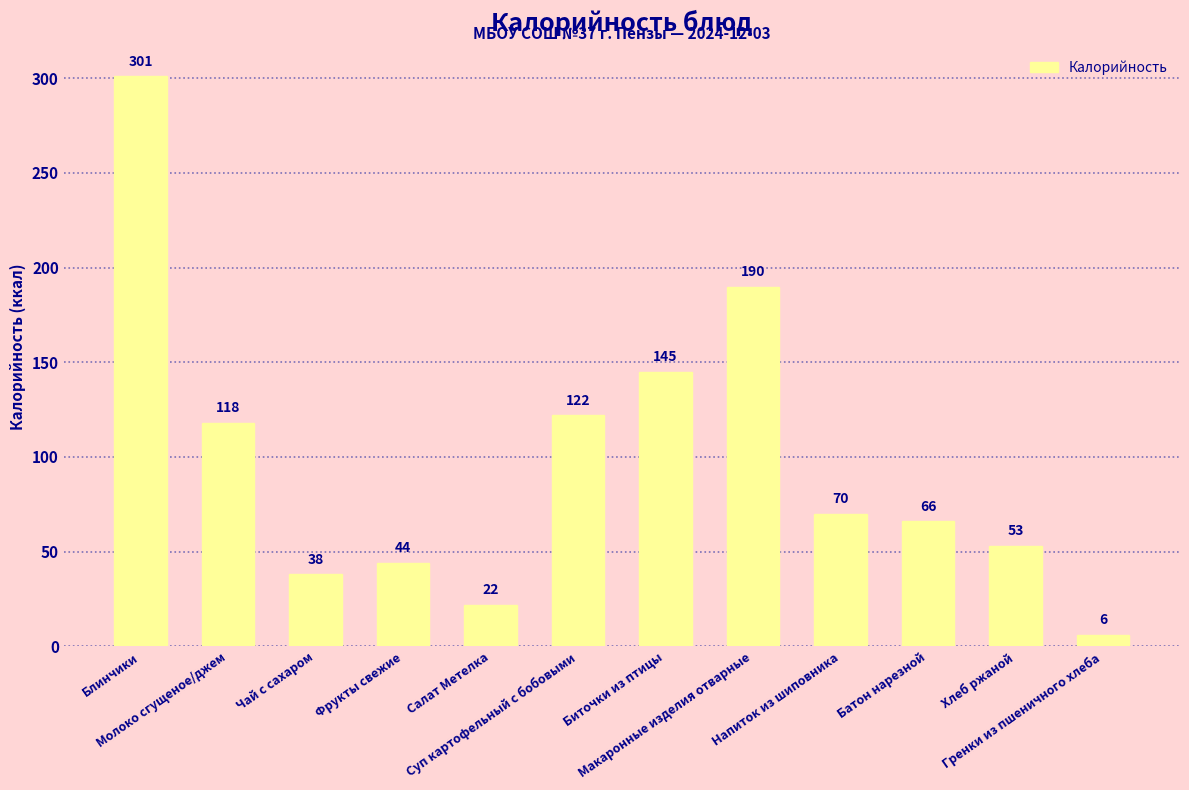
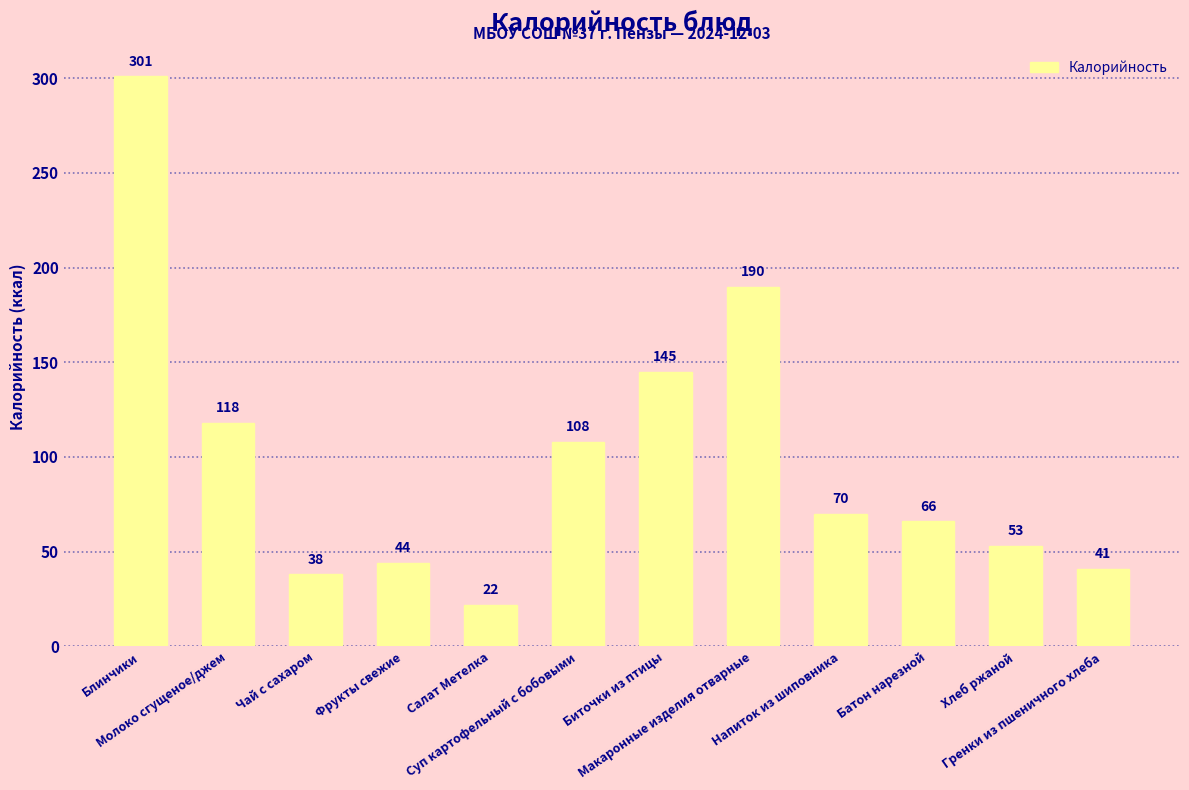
Суп картофельный с бобовыми: 122 -> 108
Гренки из пшеничного хлеба: 6 -> 41
